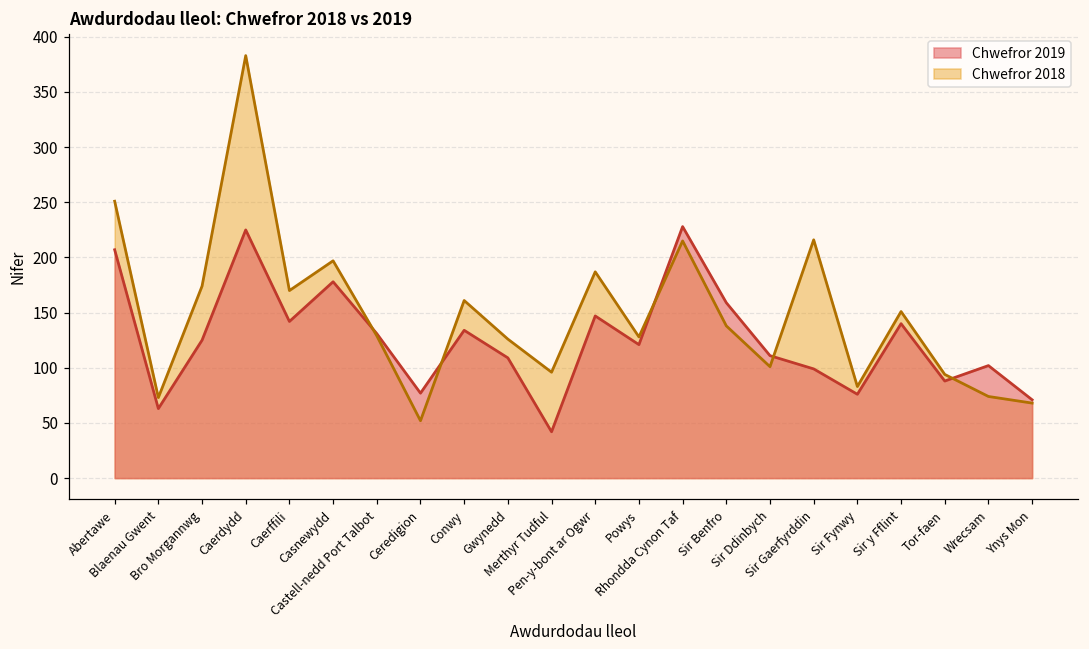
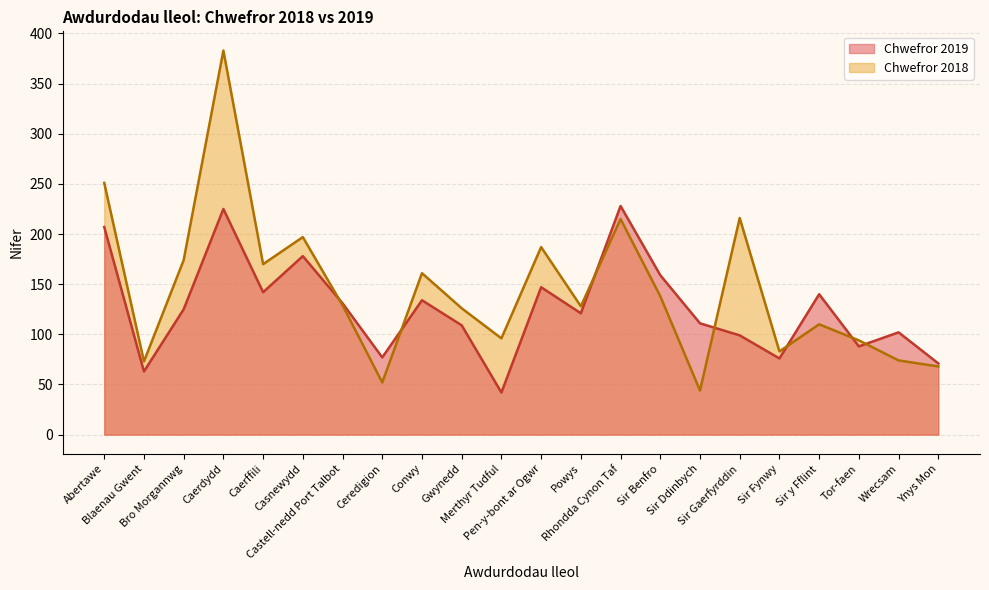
Chwefror 2018, Sir Ddinbych: 101 -> 44
Chwefror 2018, Sir y Fflint: 151 -> 110
